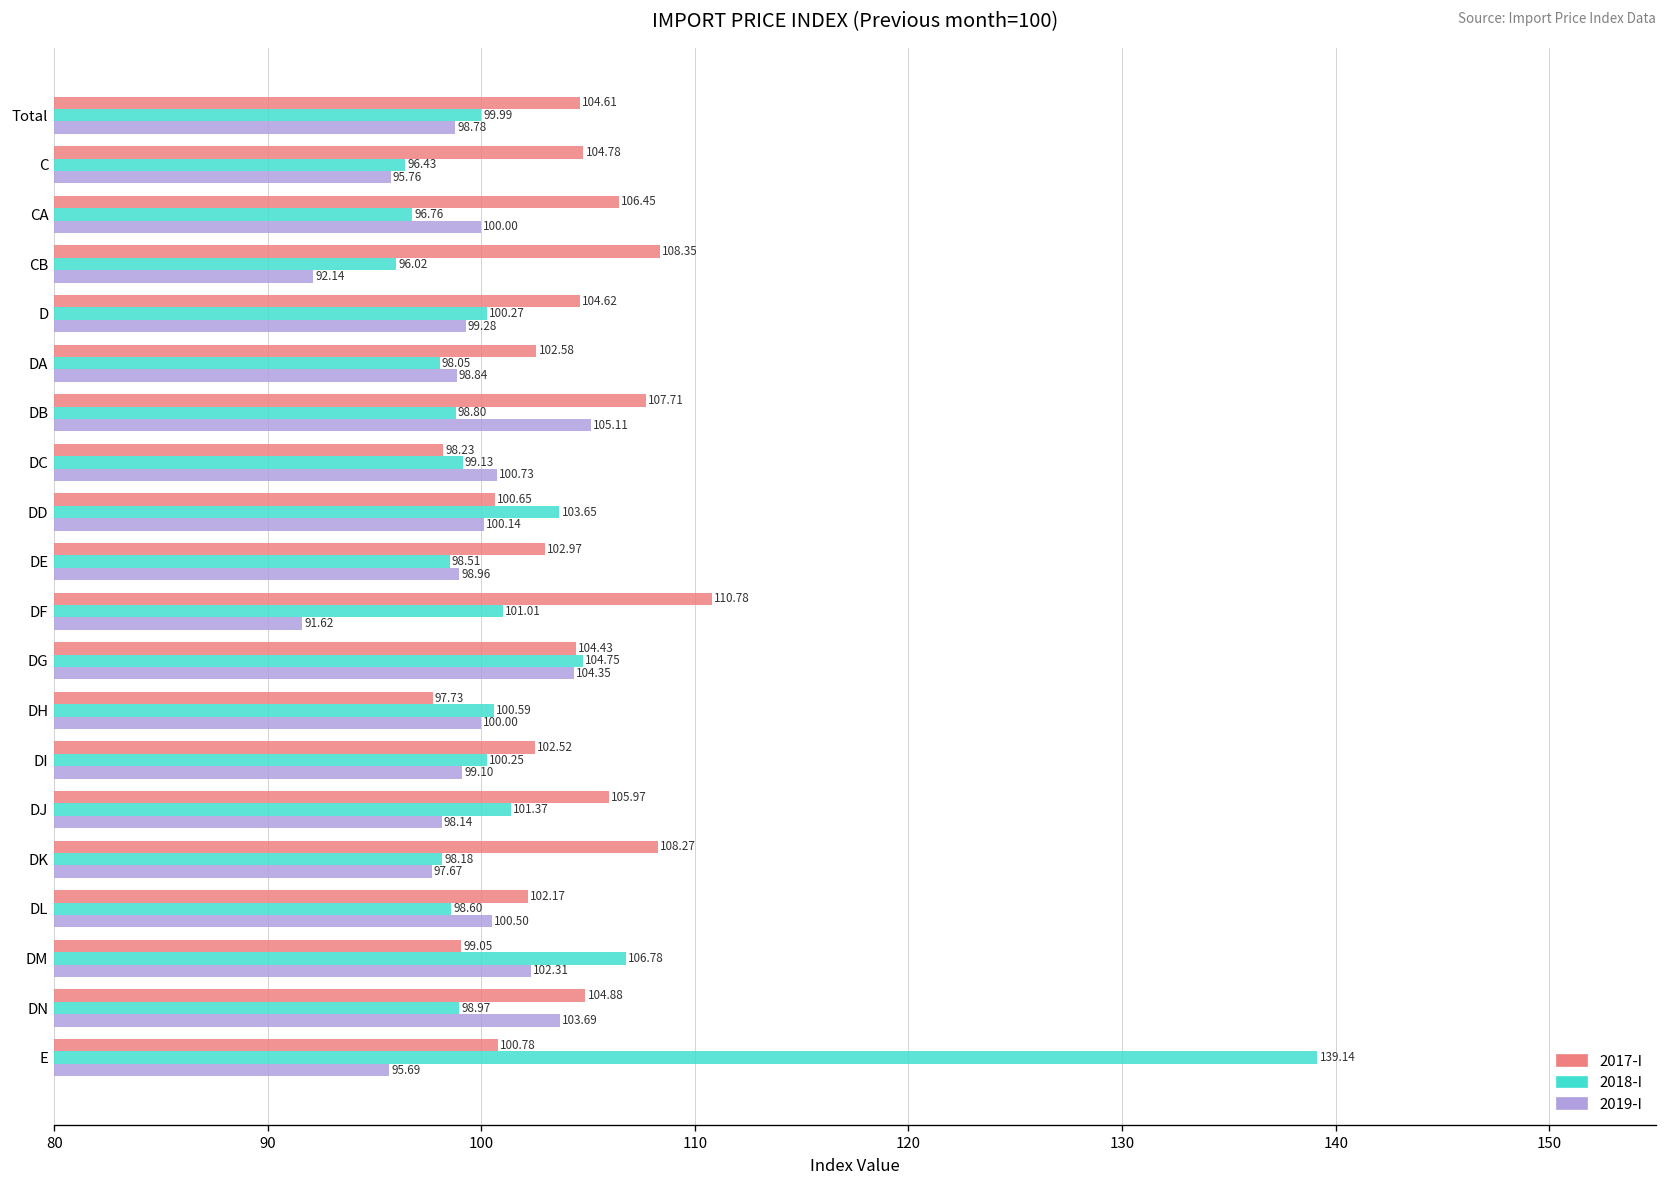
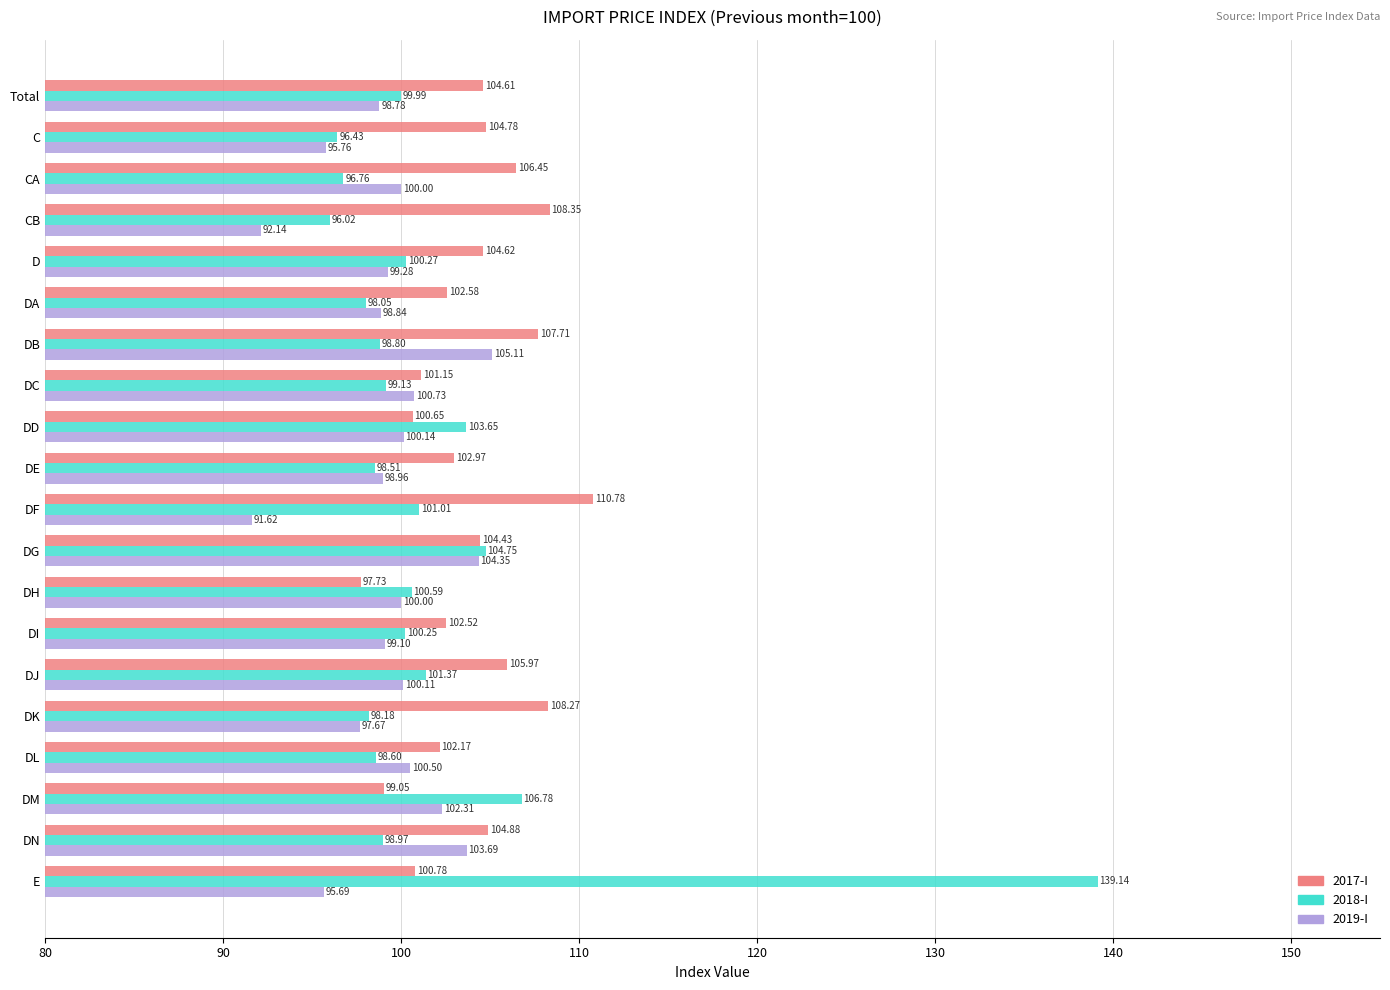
2017-I, DC: 98.23 -> 101.15
2019-I, DJ: 98.14 -> 100.11
